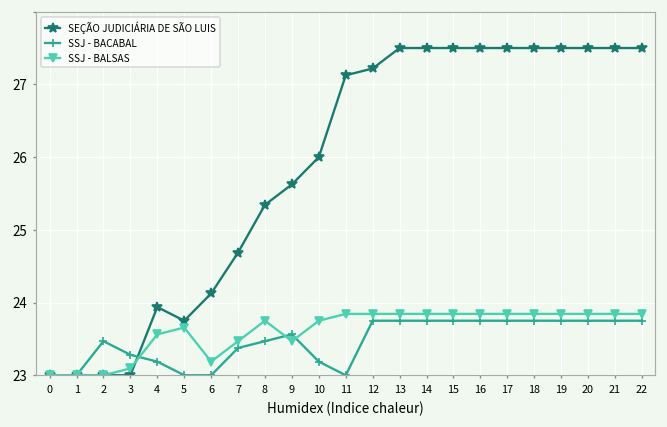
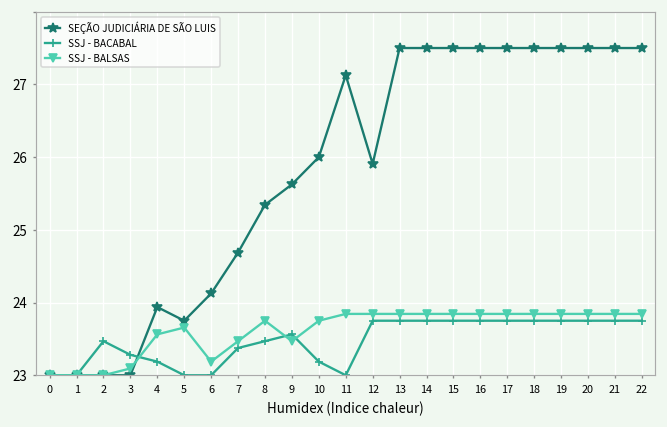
SEÇÃO JUDICIÁRIA DE SÃO LUIS, 12: 27.2 -> 25.9
